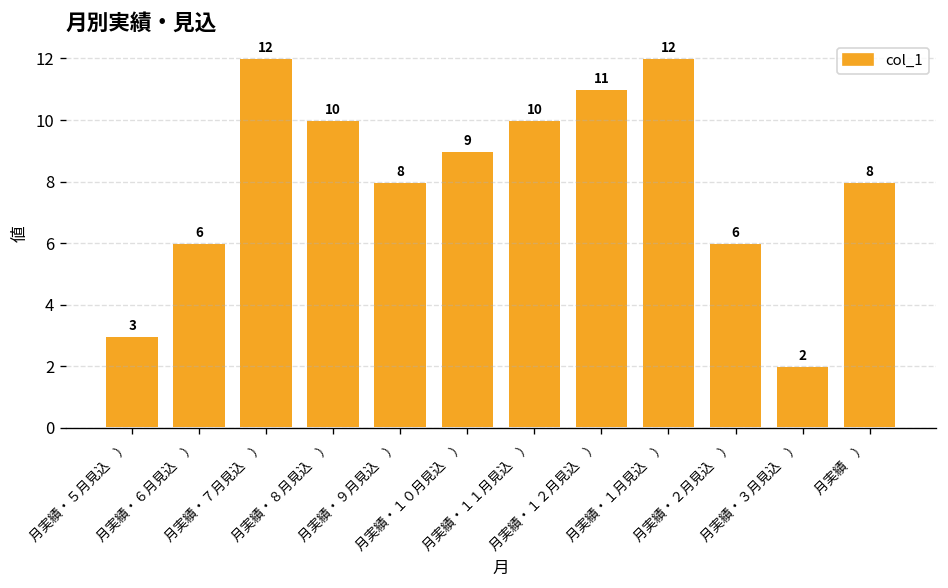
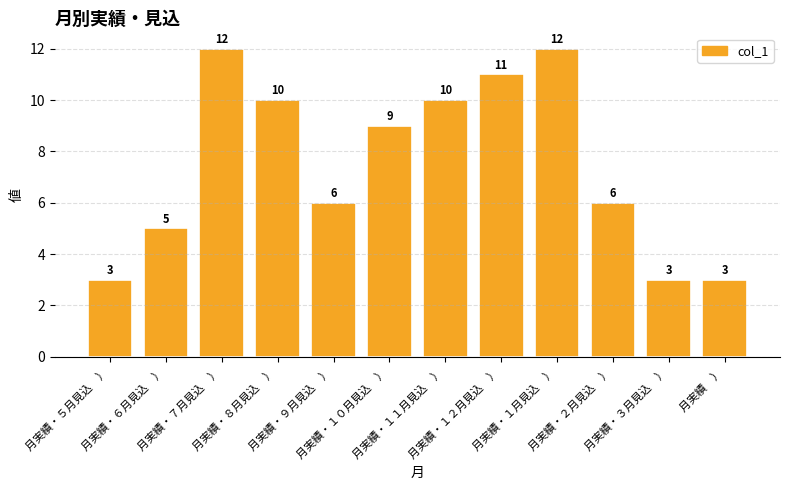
月実績・６月見込 ）: 6 -> 5
月実績・９月見込 ）: 8 -> 6
月実績・３月見込 ）: 2 -> 3
月実績 ）: 8 -> 3
